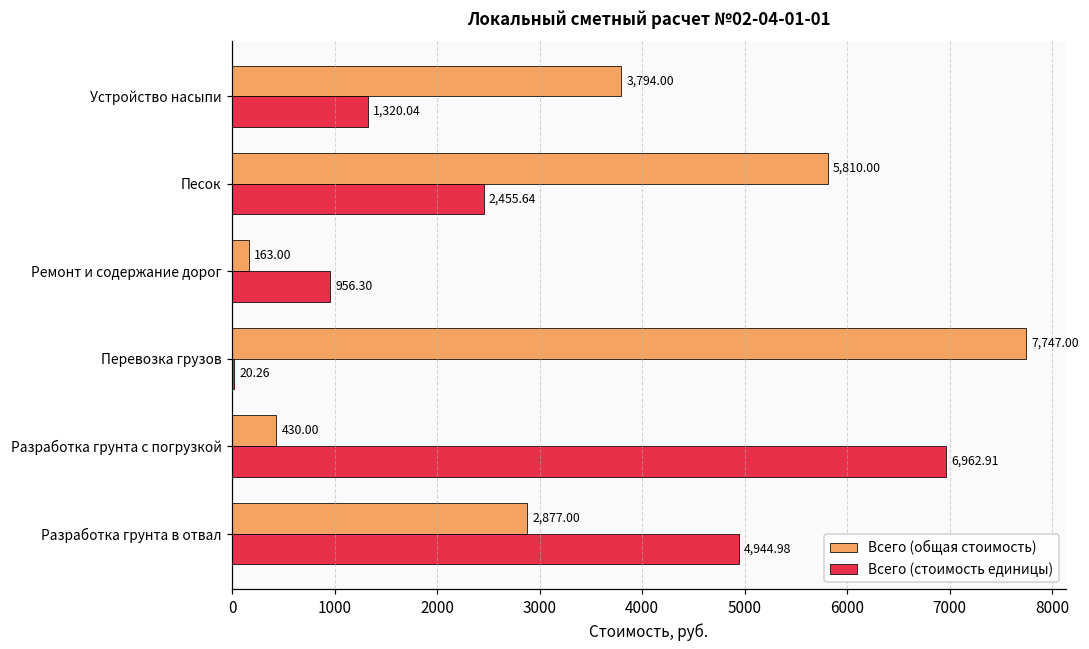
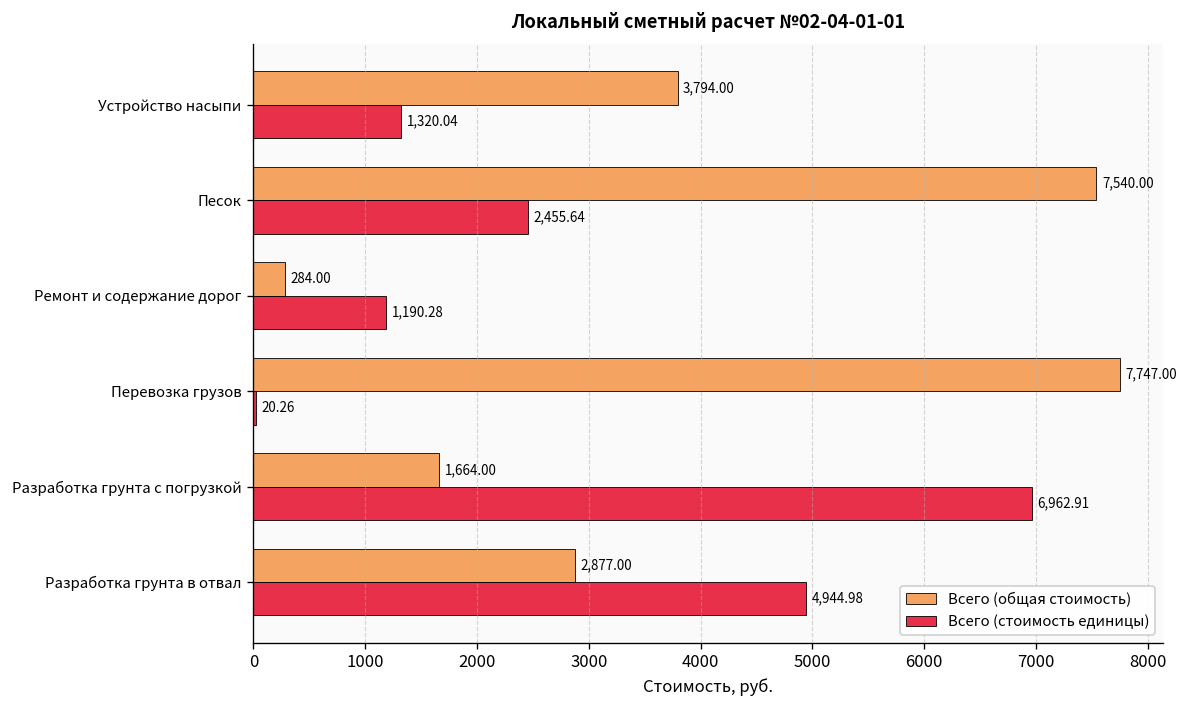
Всего (общая стоимость), Песок: 5,810.00 -> 7,540.00
Всего (общая стоимость), Ремонт и содержание дорог: 163.00 -> 284.00
Всего (стоимость единицы), Ремонт и содержание дорог: 956.30 -> 1,190.28
Всего (общая стоимость), Разработка грунта с погрузкой: 430.00 -> 1,664.00
